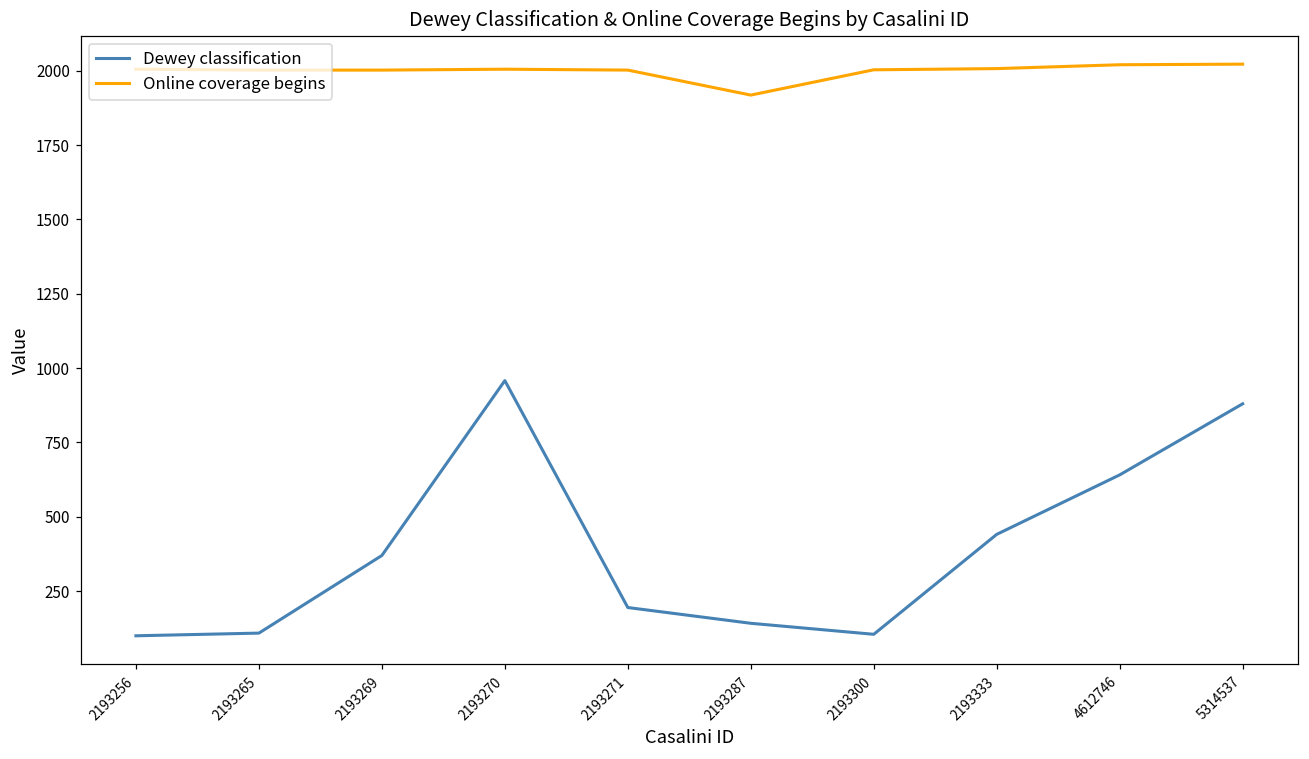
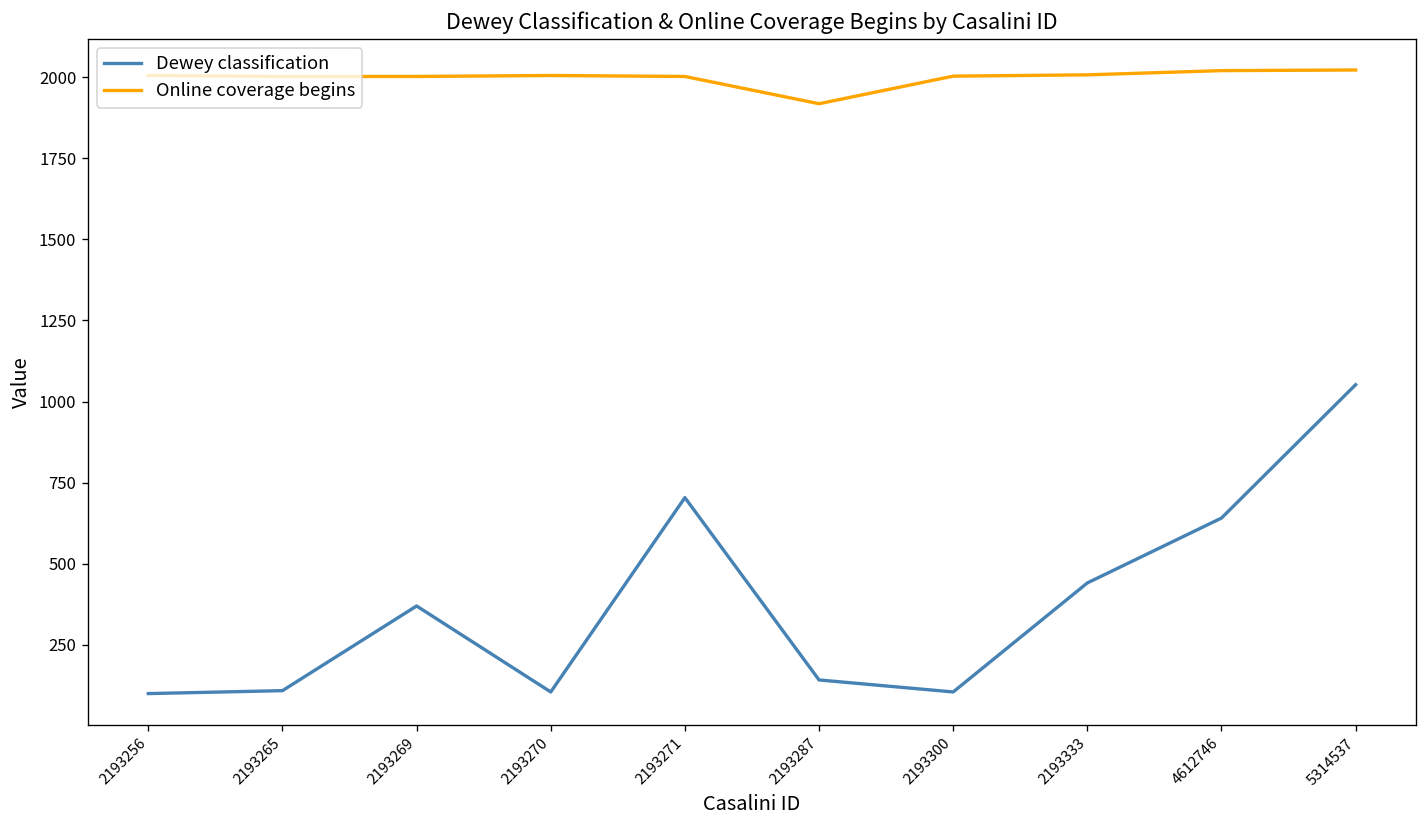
Dewey classification, 2193270: 960 -> 110
Dewey classification, 2193271: 200 -> 700
Dewey classification, 5314537: 880 -> 1050
